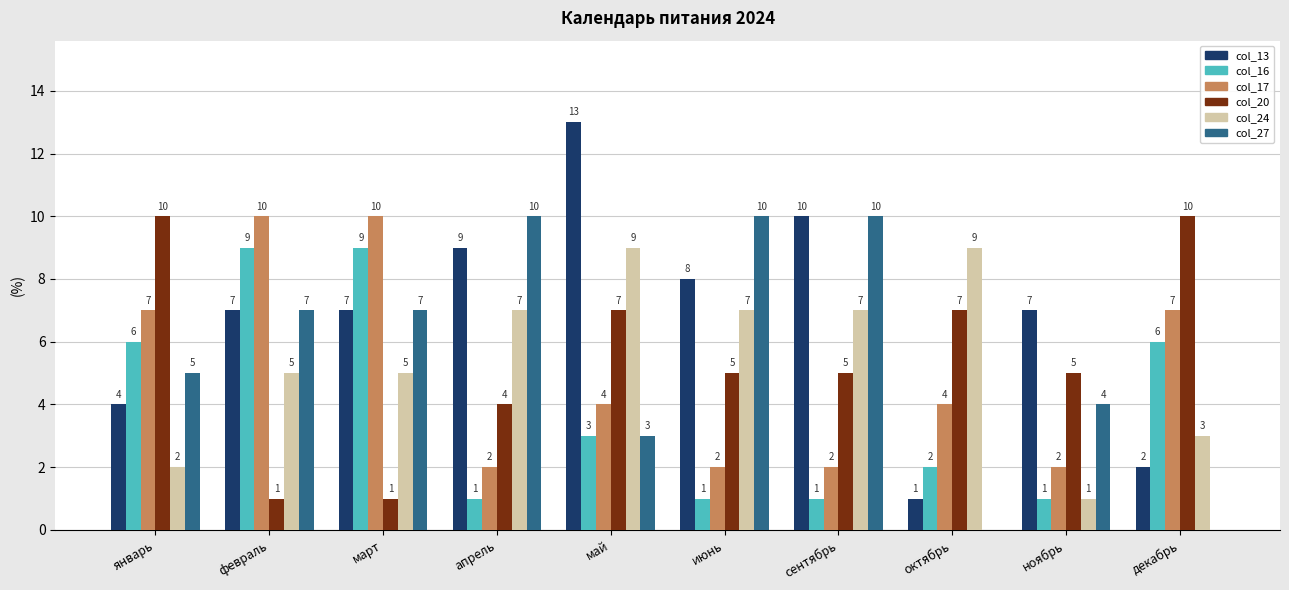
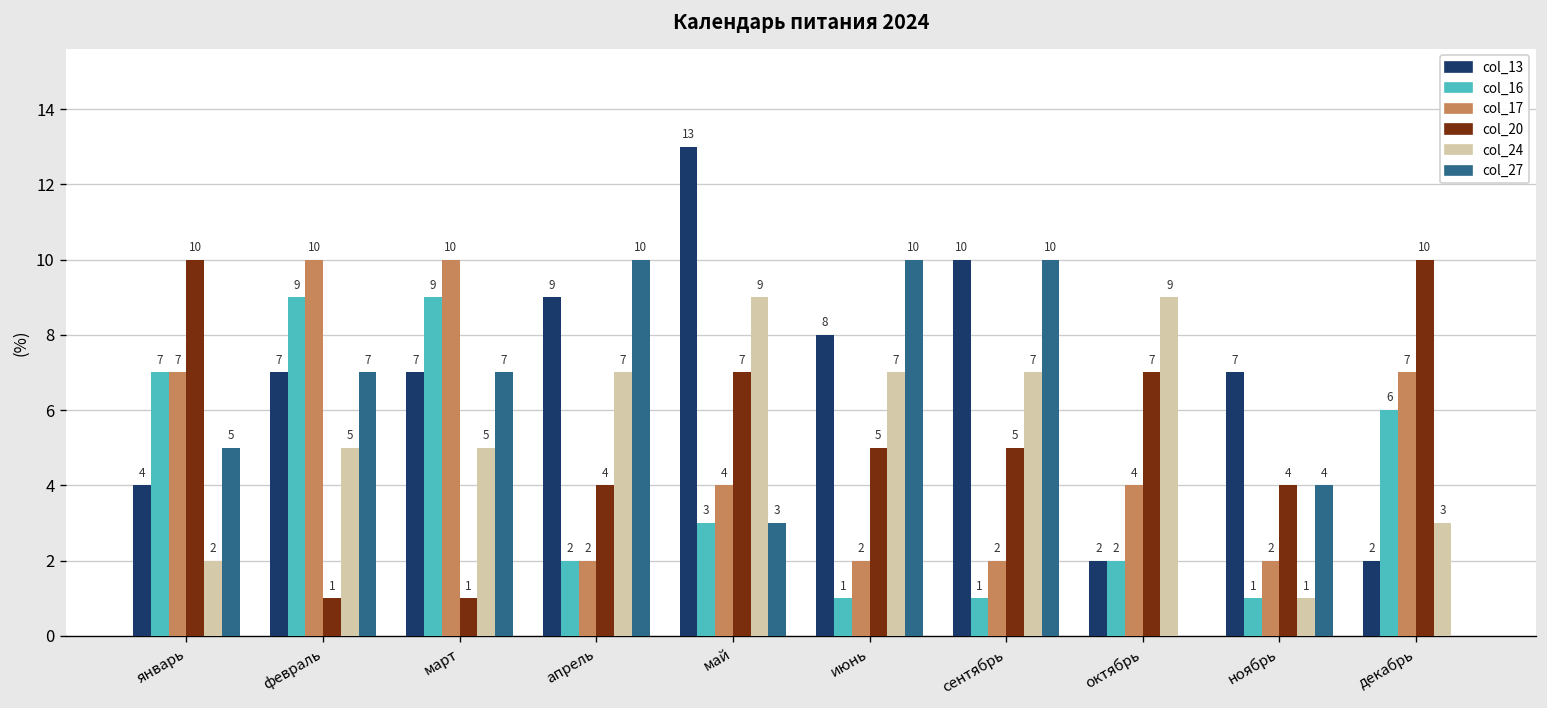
col_16, январь: 6 -> 7
col_16, апрель: 1 -> 2
col_13, октябрь: 1 -> 2
col_20, ноябрь: 5 -> 4
